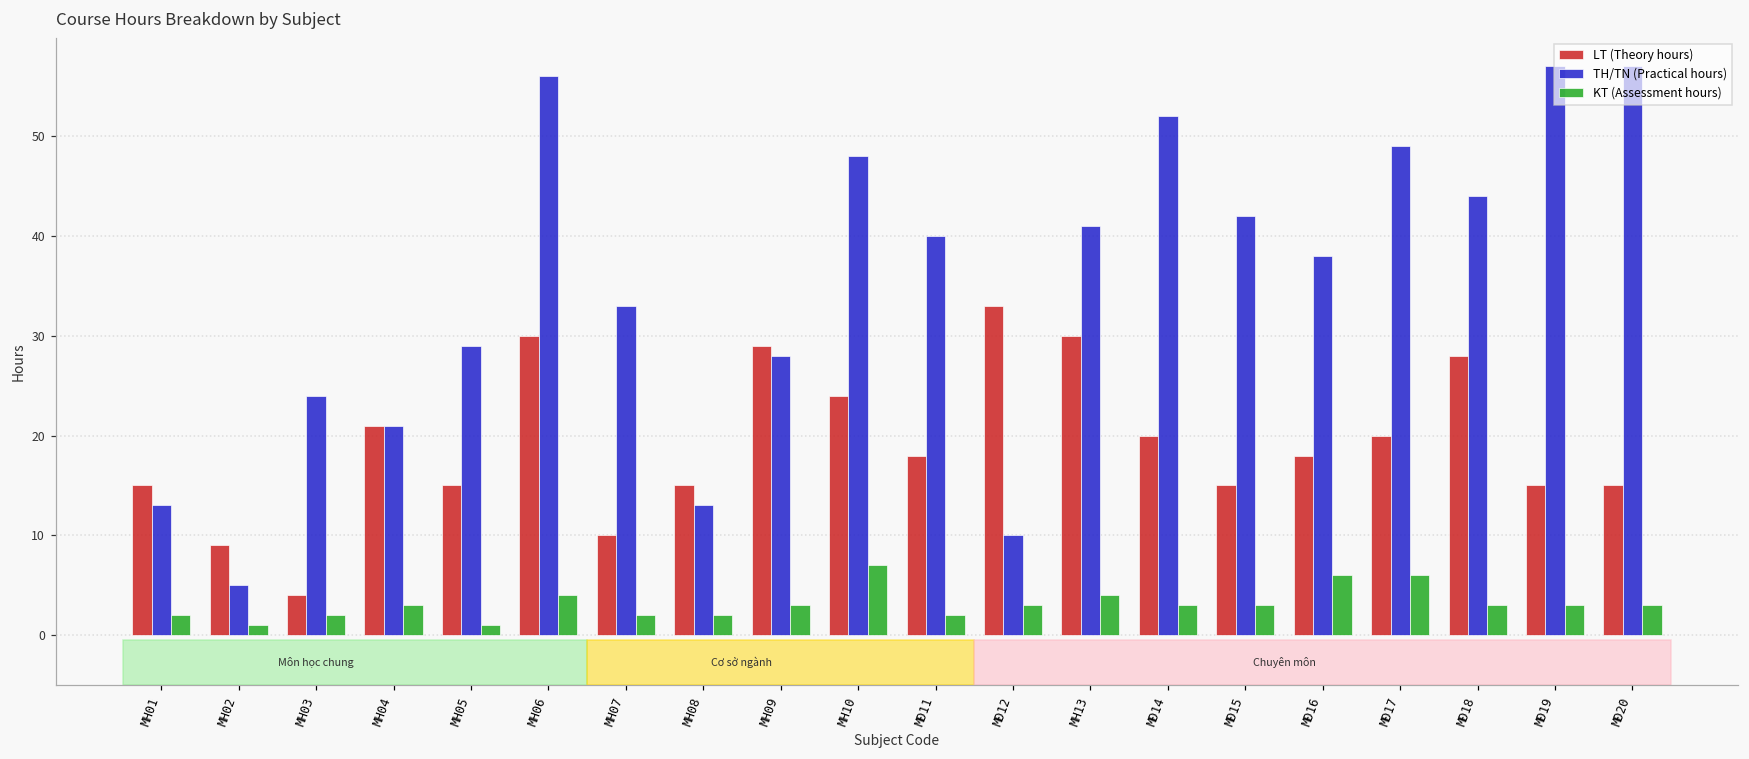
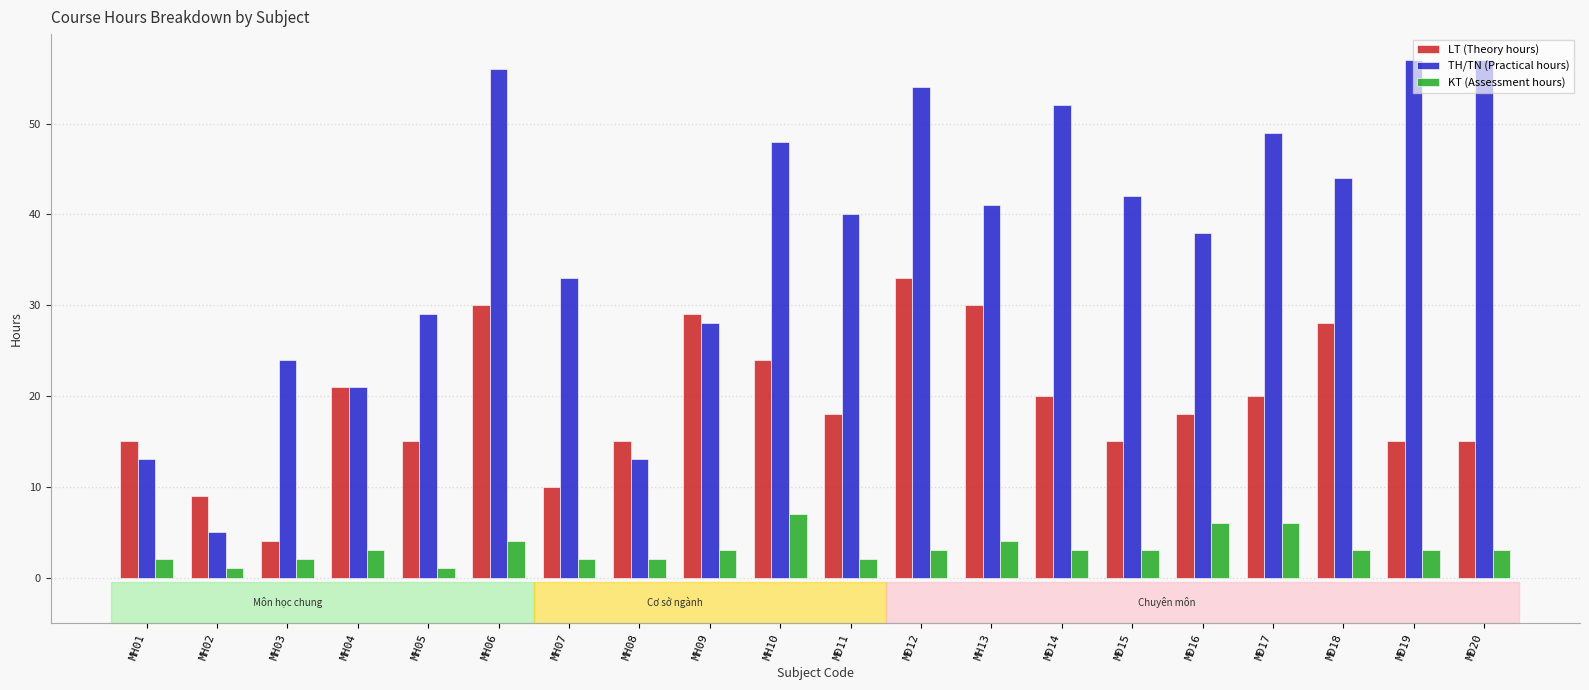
TH/TN (Practical hours), MĐ12: 10 -> 54
